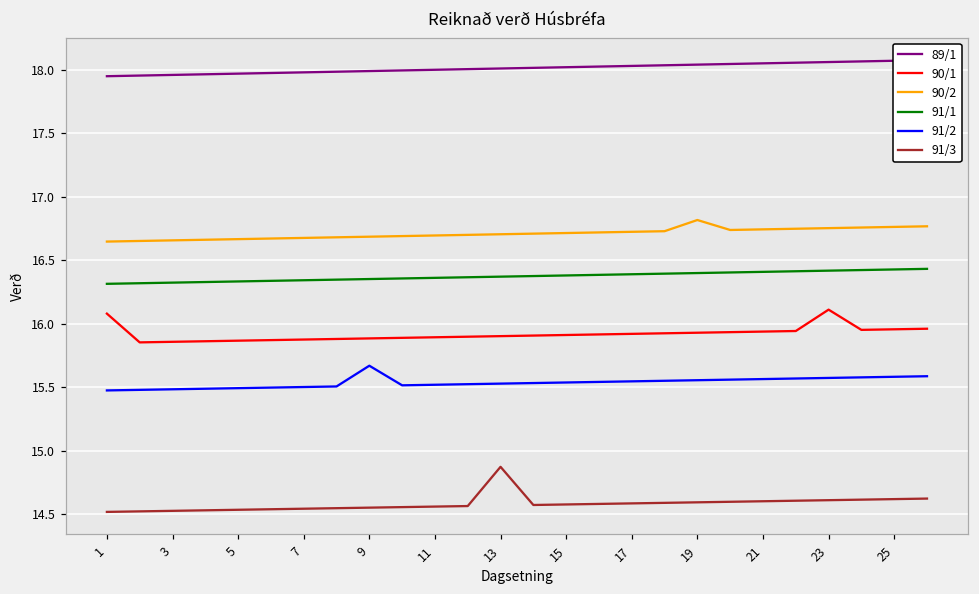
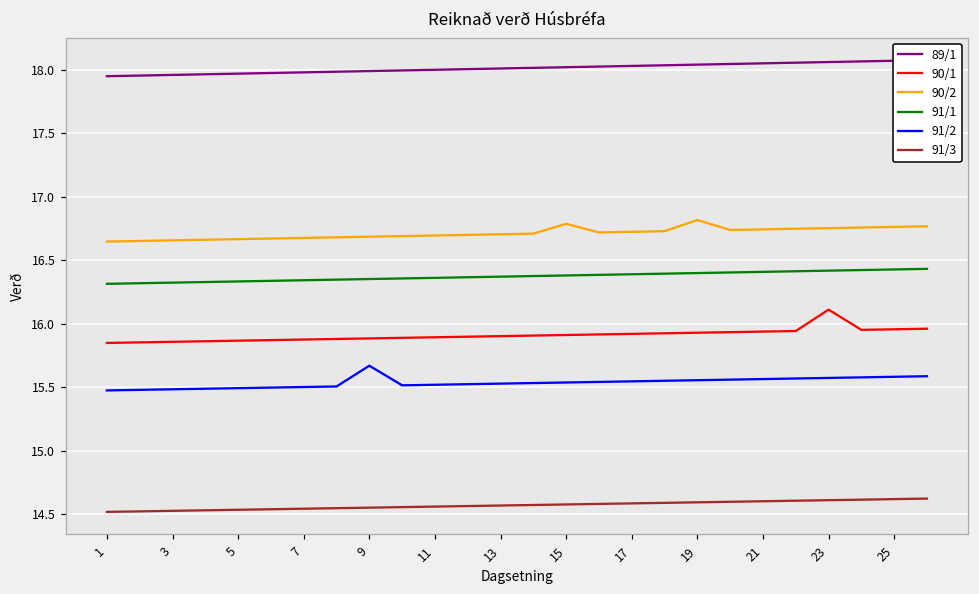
90/1, 1: 16.08 -> 15.85
91/3, 13: 14.87 -> 14.57
90/2, 15: 16.71 -> 16.79
